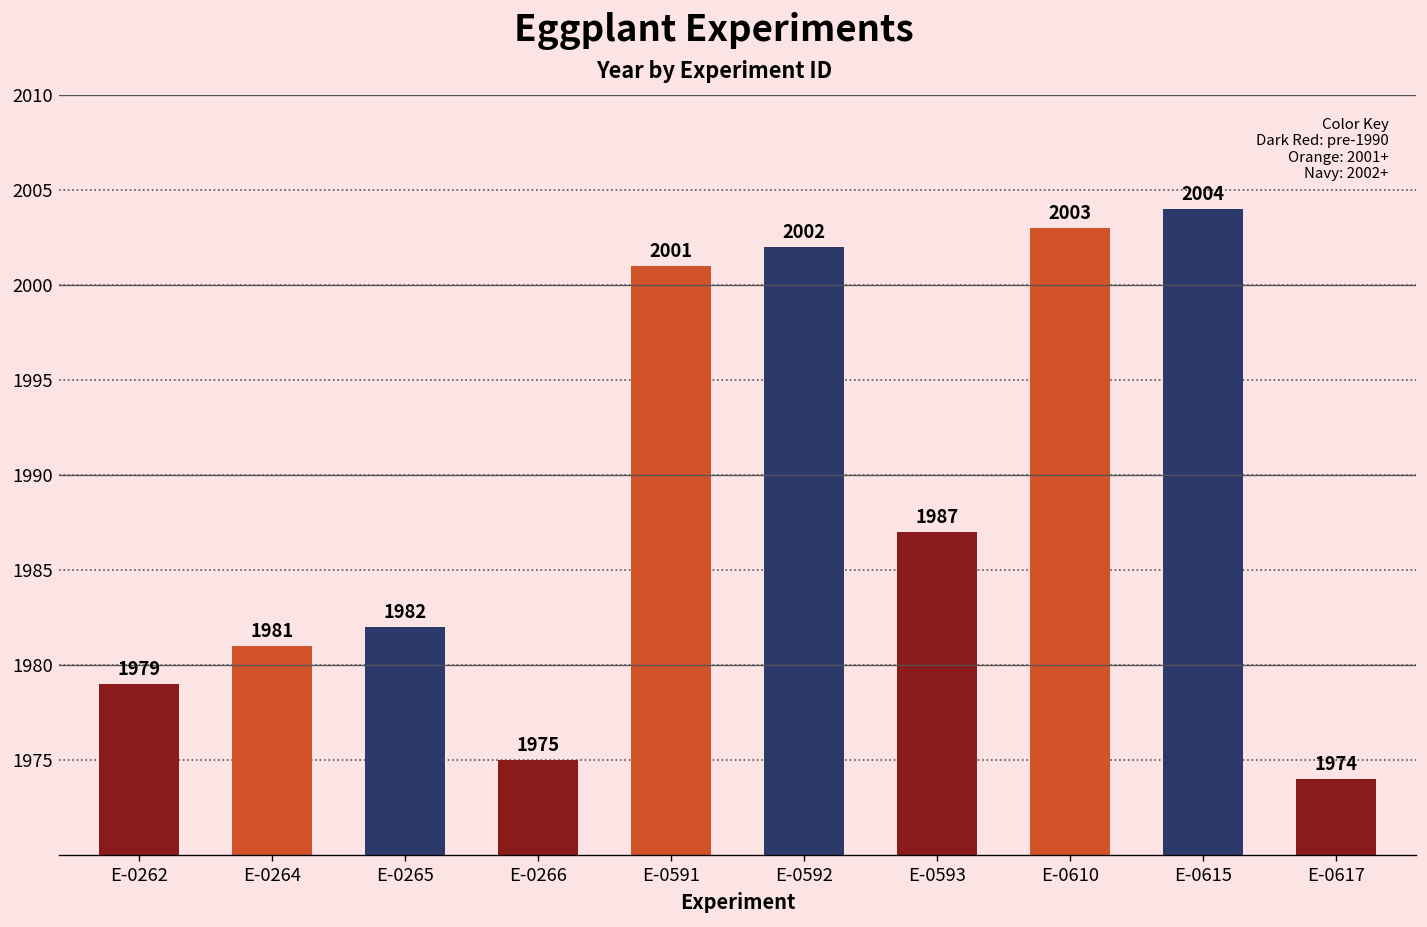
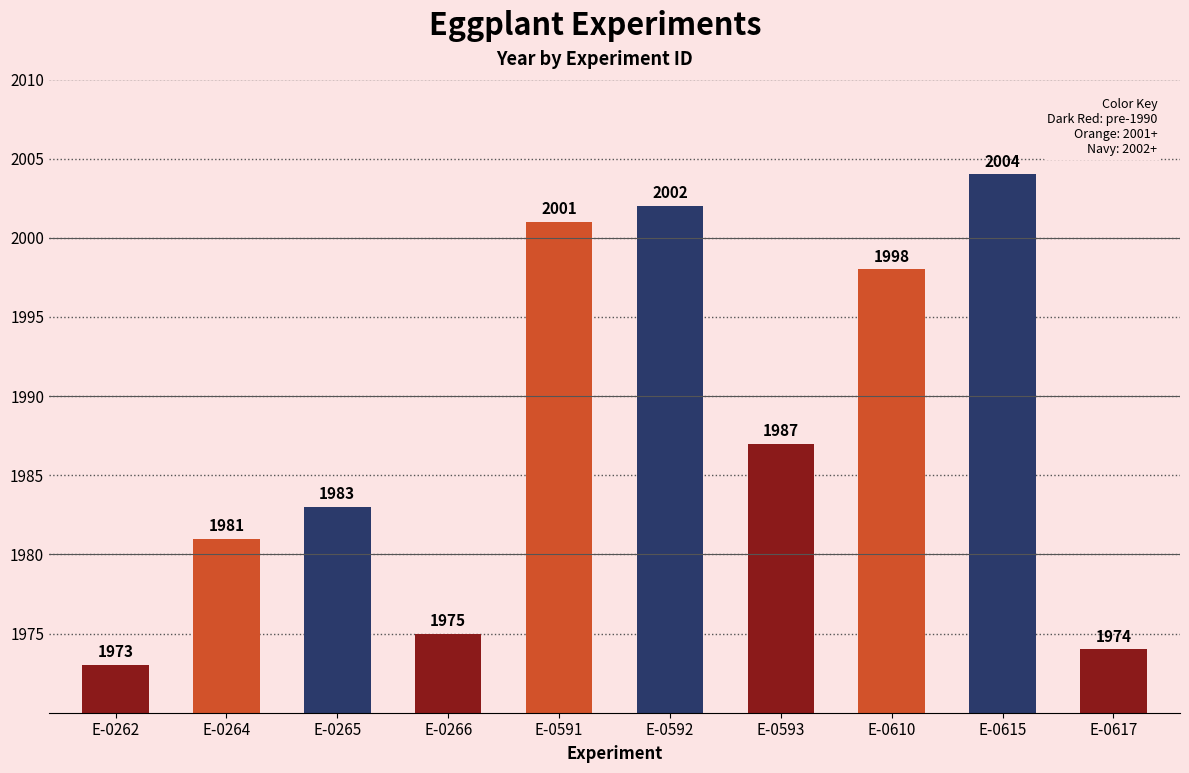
E-0262: 1979 -> 1973
E-0265: 1982 -> 1983
E-0610: 2003 -> 1998
